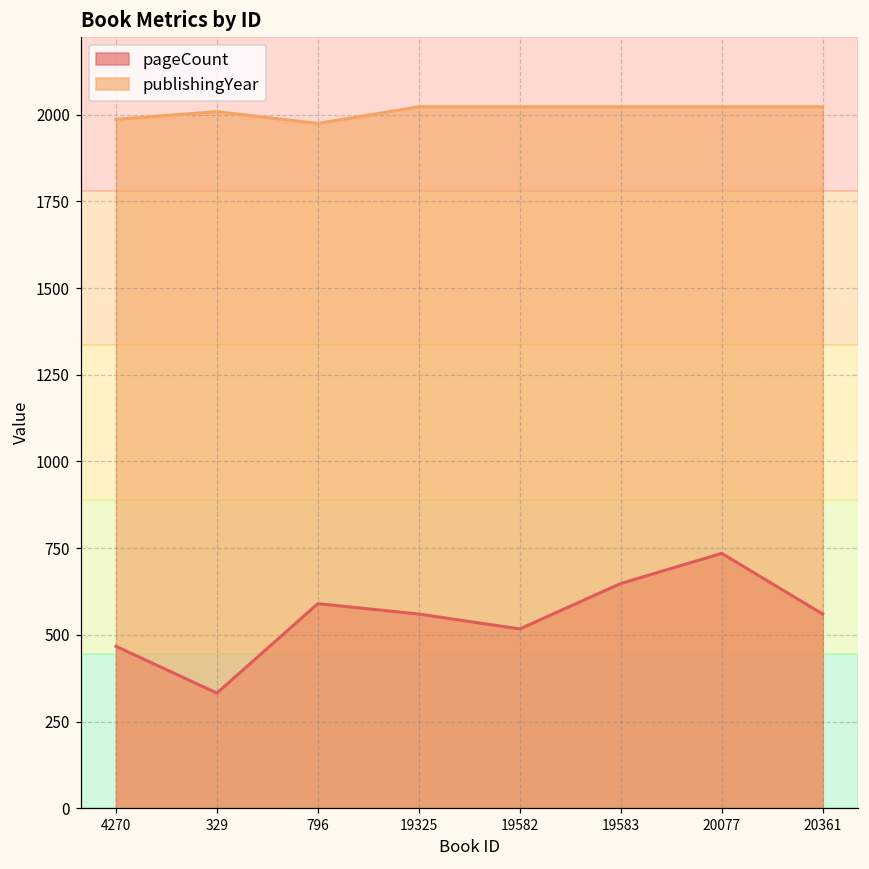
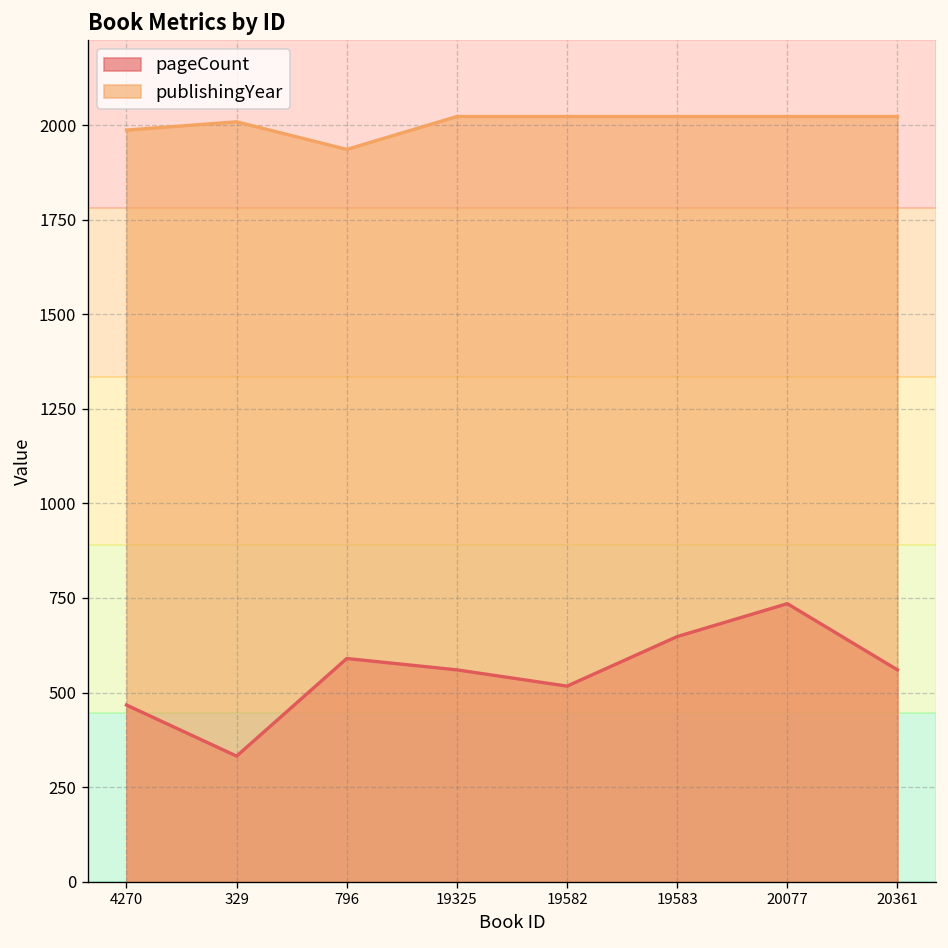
publishingYear, 796: 1980 -> 1940
